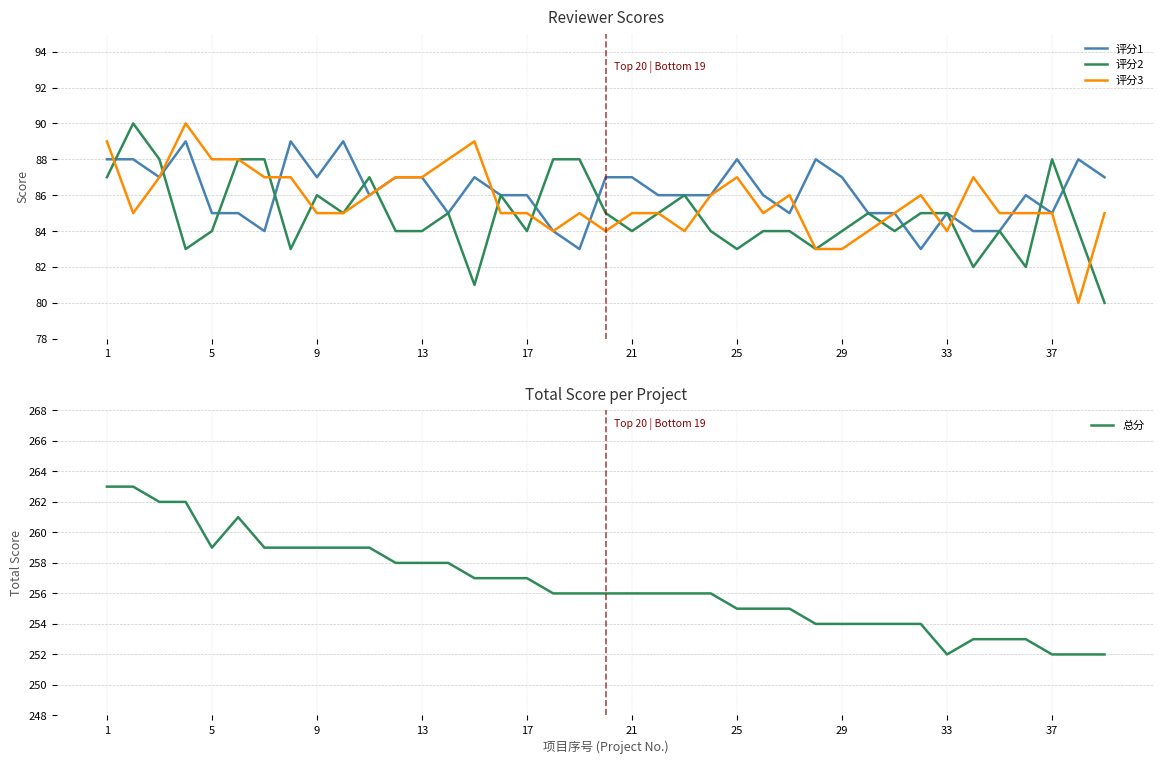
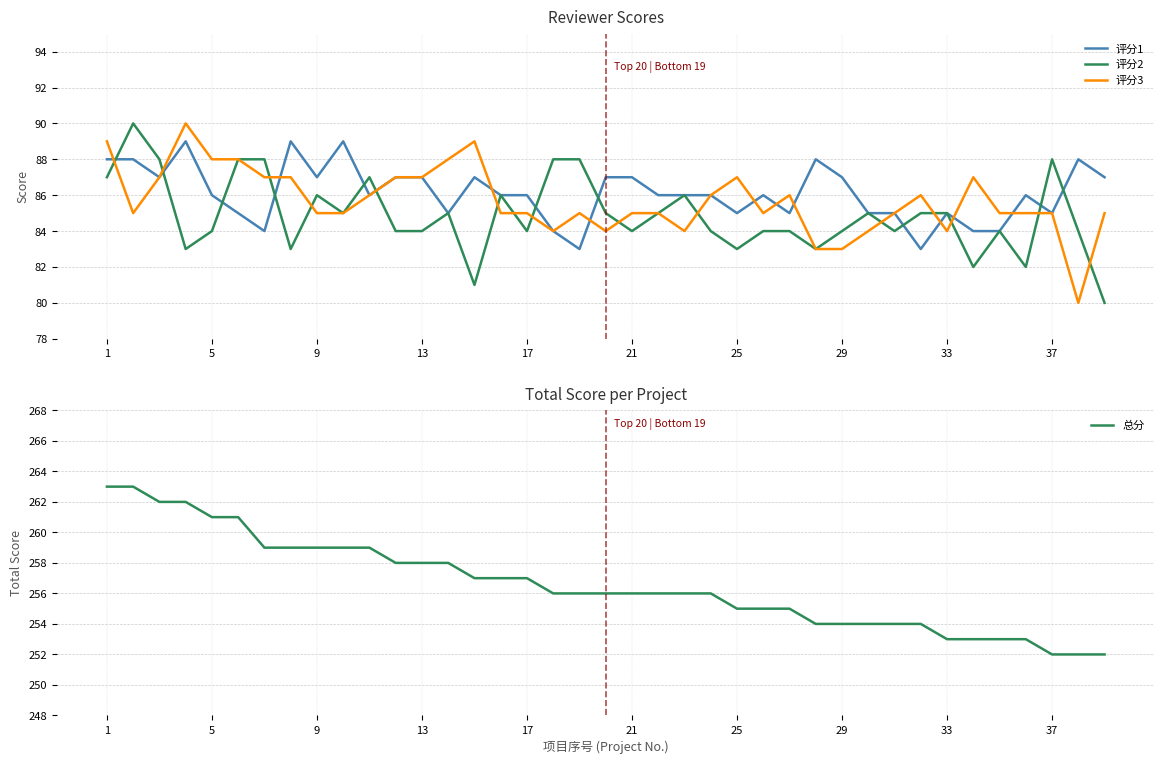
Reviewer Scores, 评分1, 5: 85 -> 86
Reviewer Scores, 评分1, 25: 88 -> 85
Total Score per Project, 5: 259 -> 261
Total Score per Project, 33: 252 -> 253
